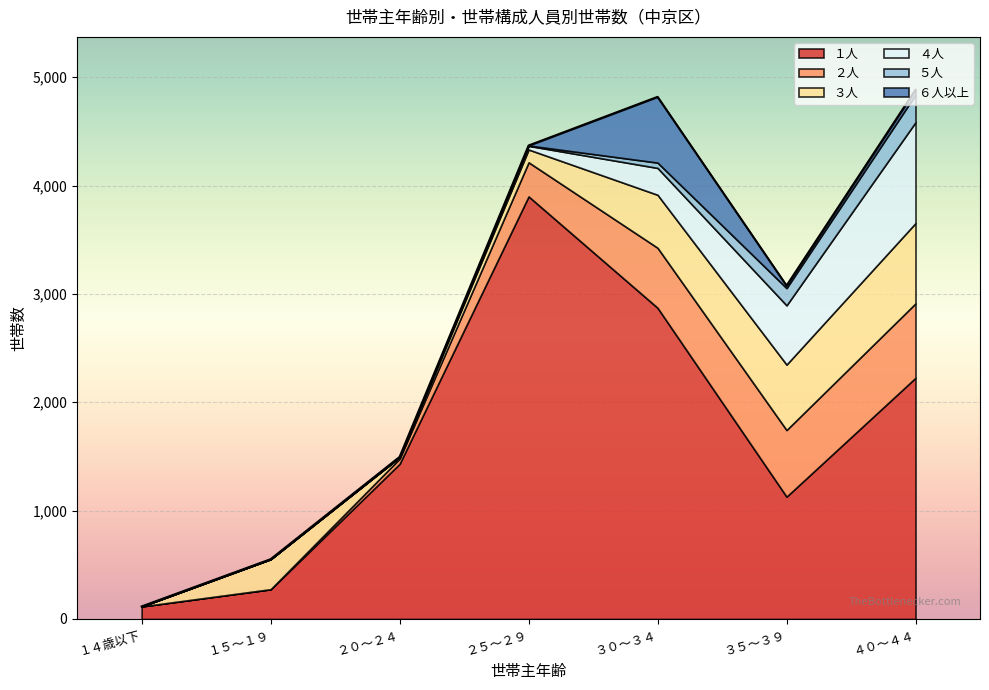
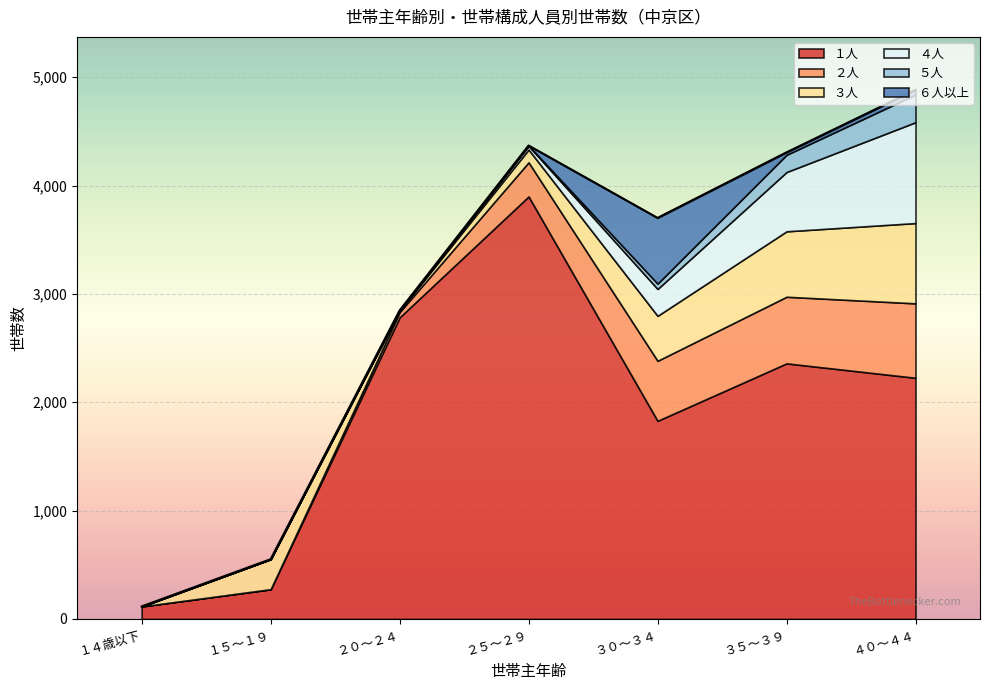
１人, ２０～２４: 1,430 -> 2,780
１人, ３０～３４: 2,870 -> 1,830
３人, ３０～３４: 490 -> 420
１人, ３５～３９: 1,130 -> 2,360
